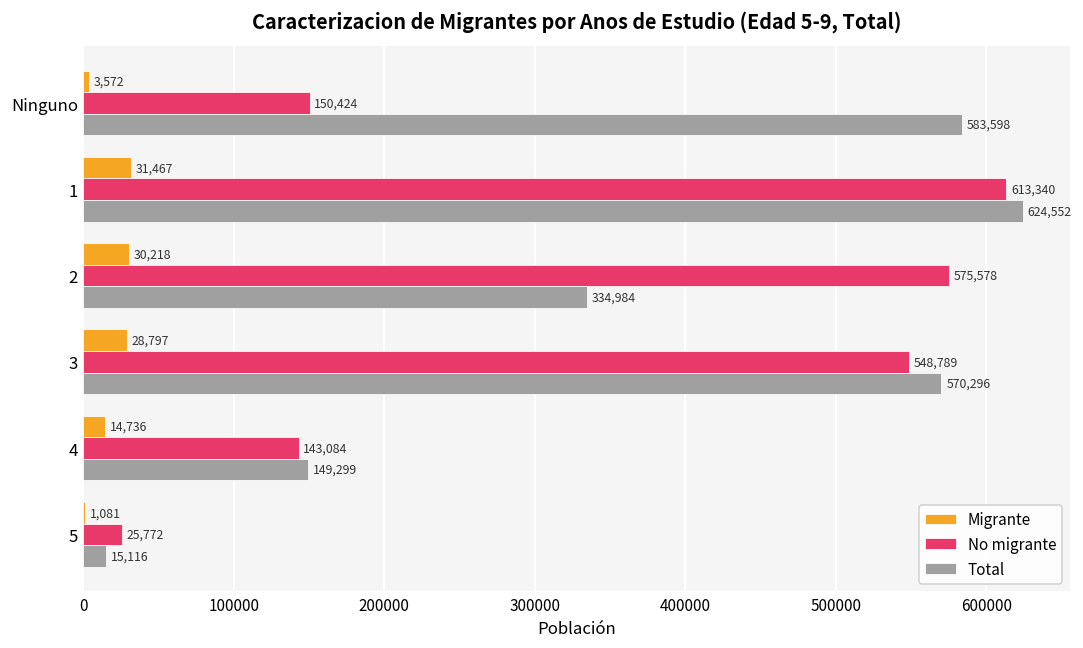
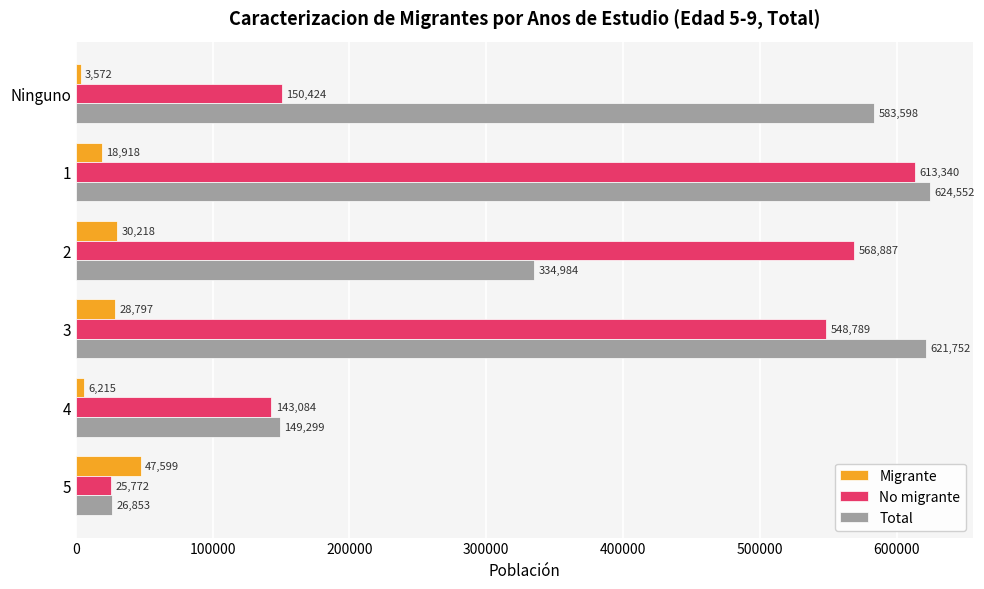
Migrante, 1: 31,467 -> 18,918
No migrante, 2: 575,578 -> 568,887
Total, 3: 570,296 -> 621,752
Migrante, 4: 14,736 -> 6,215
Migrante, 5: 1,081 -> 47,599
Total, 5: 15,116 -> 26,853
